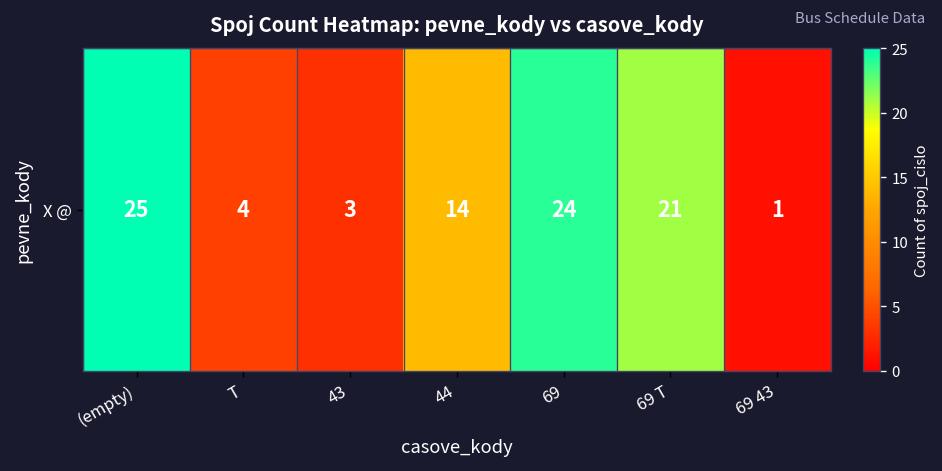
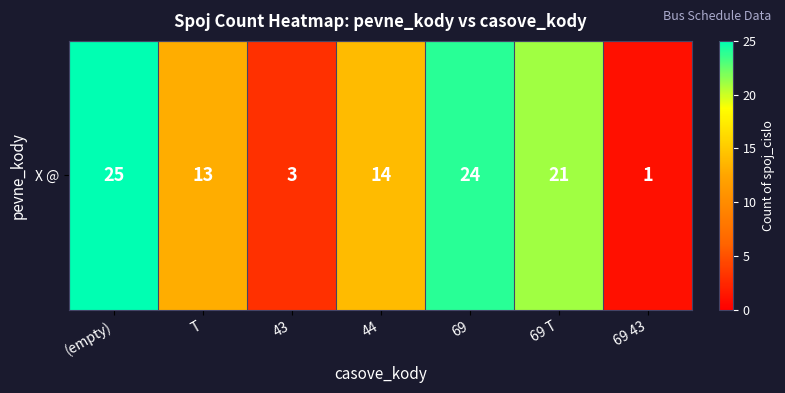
X @, T: 4 -> 13
